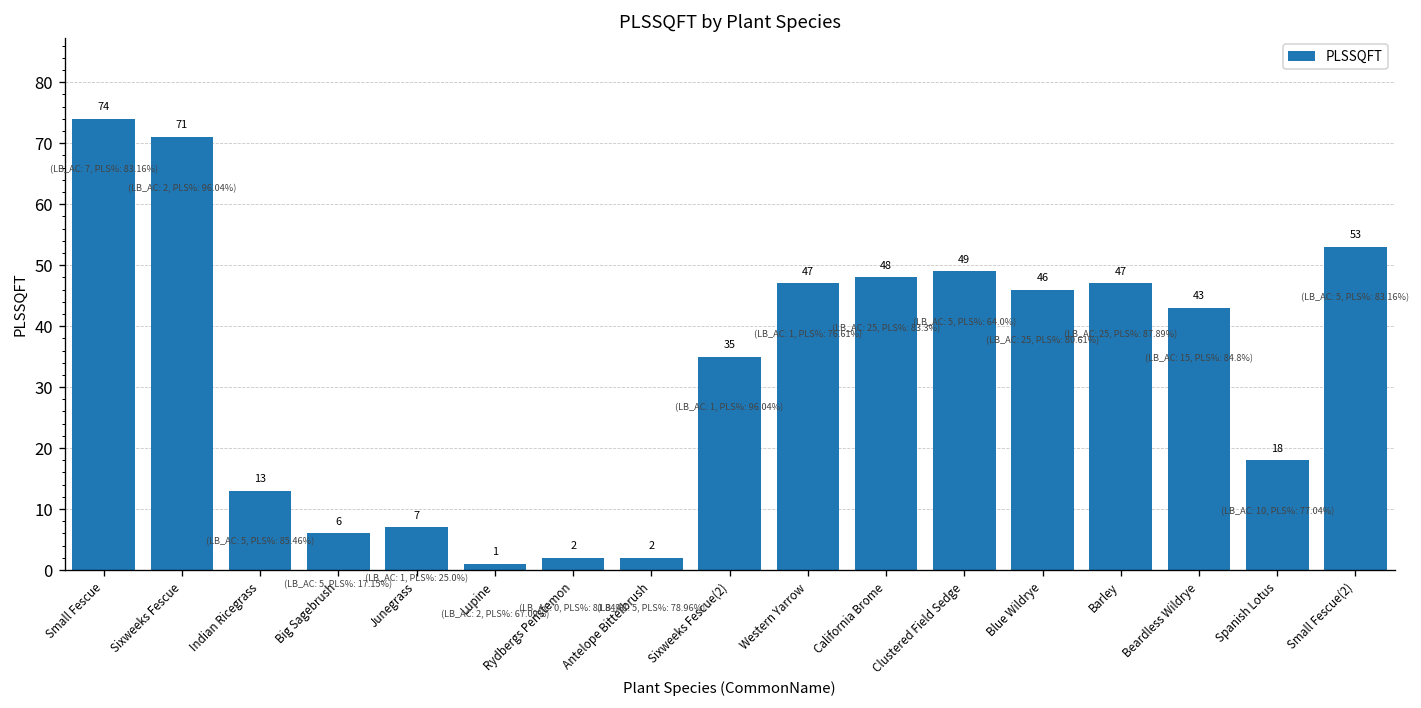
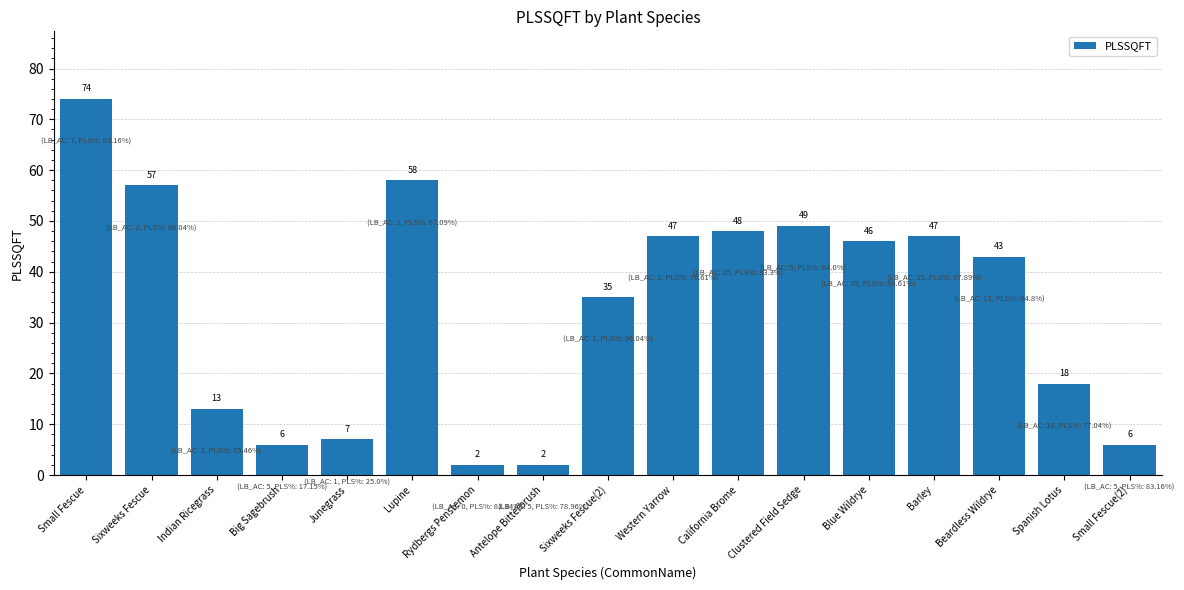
Sixweeks Fescue: 71 -> 57
Lupine: 1 -> 58
Small Fescue(2): 53 -> 6
